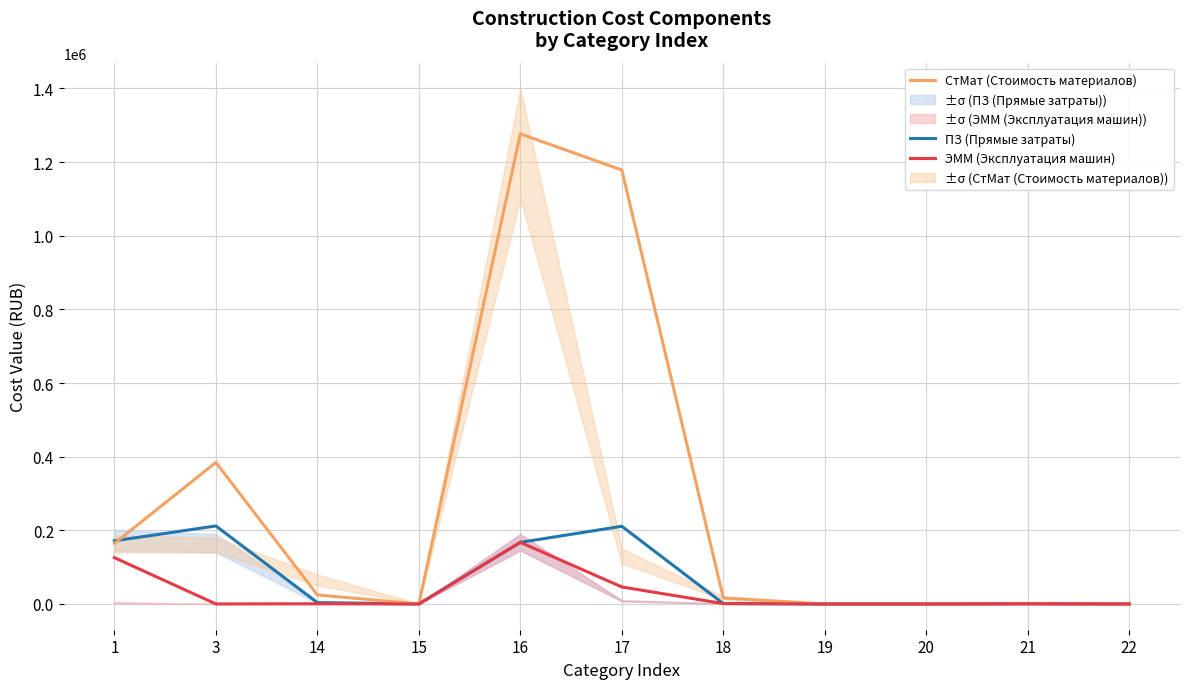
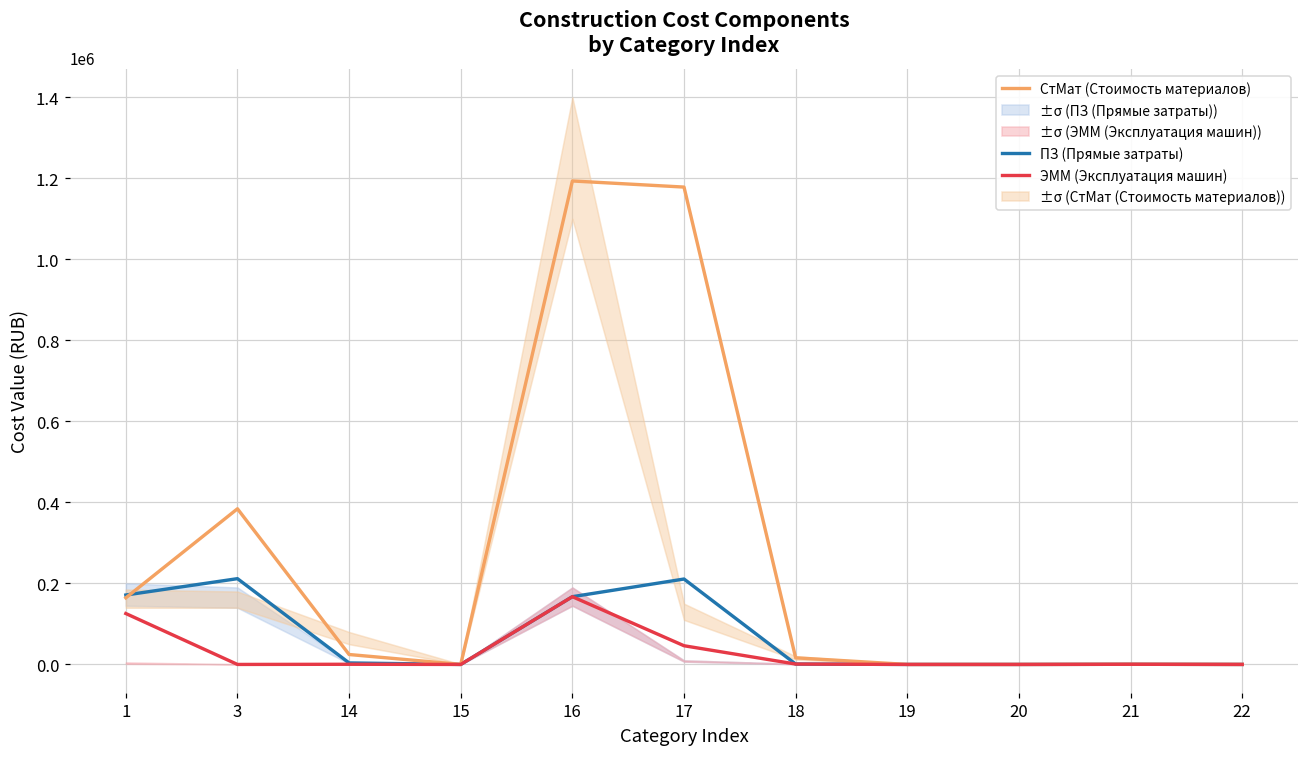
СтМат (Стоимость материалов), 16: 1280000 -> 1190000
